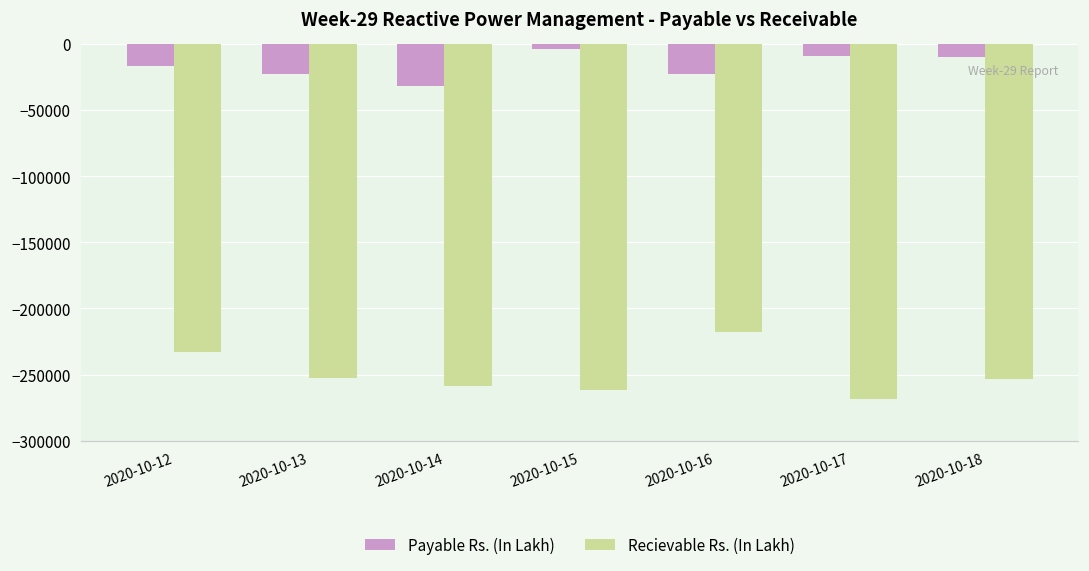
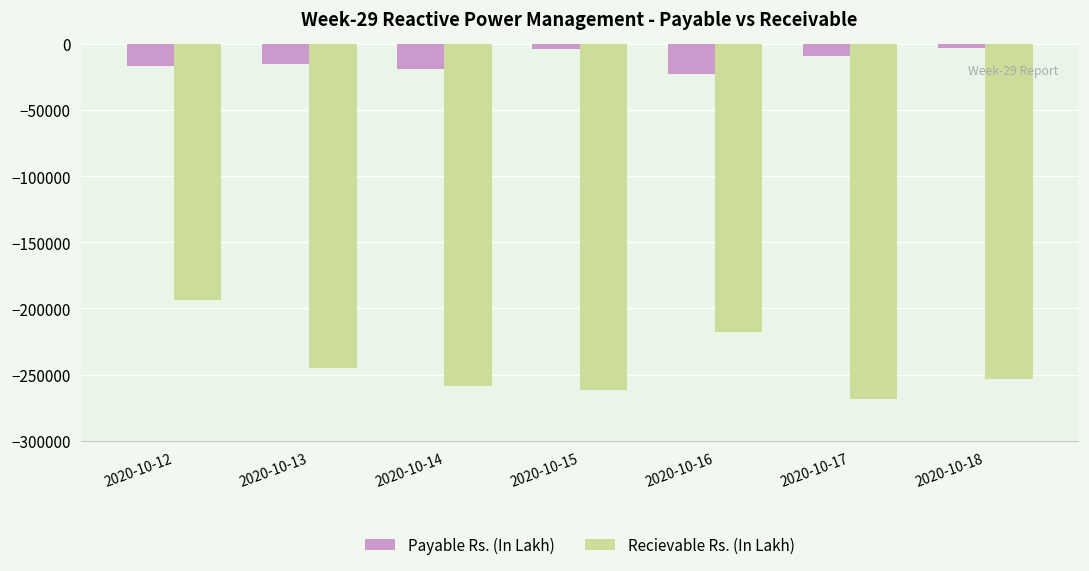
Recievable Rs. (In Lakh), 2020-10-12: -233000 -> -194000
Payable Rs. (In Lakh), 2020-10-13: -22000 -> -15000
Recievable Rs. (In Lakh), 2020-10-13: -253000 -> -245000
Payable Rs. (In Lakh), 2020-10-14: -32000 -> -19000
Payable Rs. (In Lakh), 2020-10-18: -10000 -> -3000
